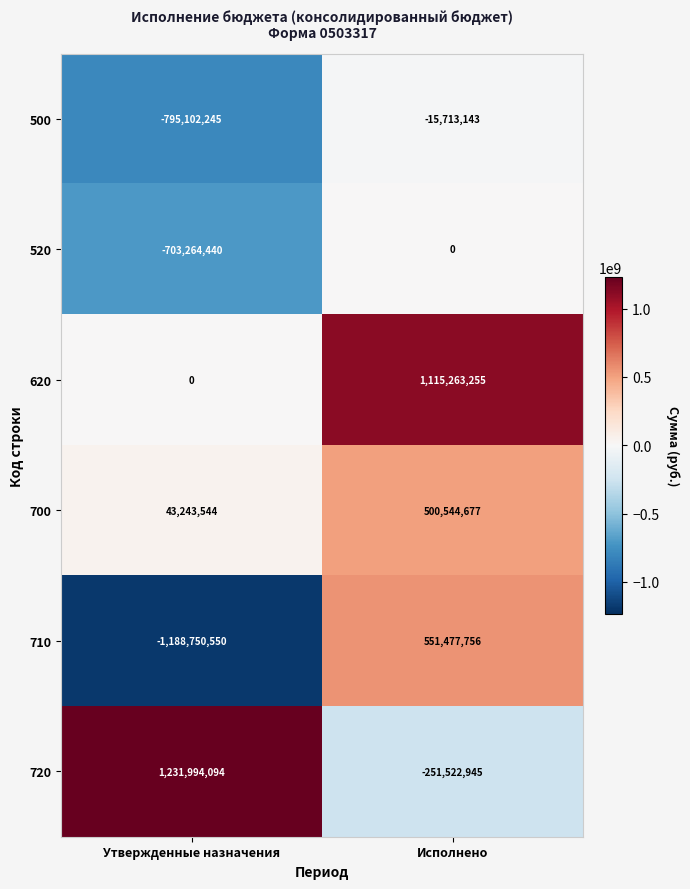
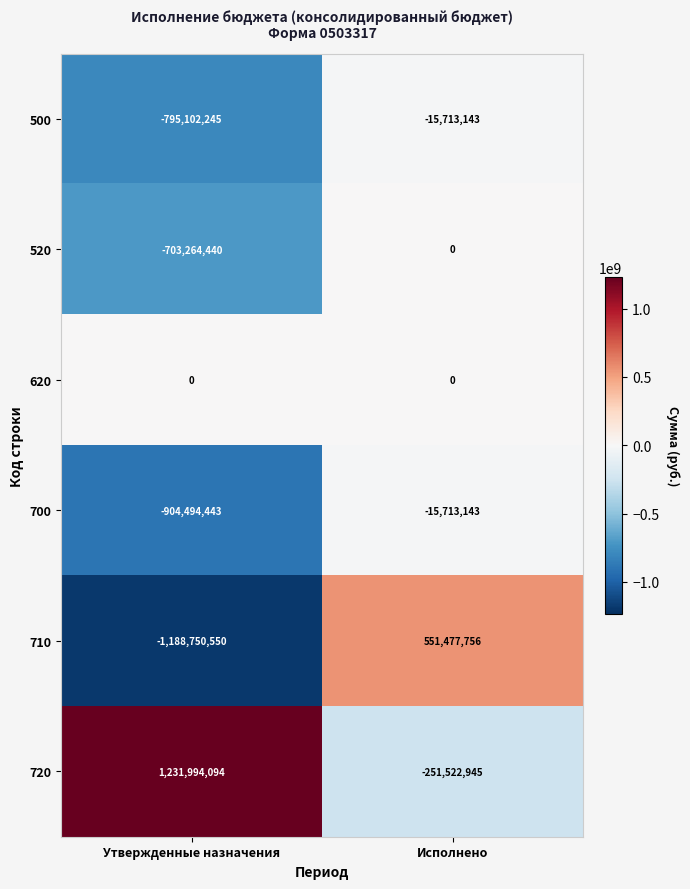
620, Исполнено: 1,115,263,255 -> 0
700, Утвержденные назначения: 43,243,544 -> -904,494,443
700, Исполнено: 500,544,677 -> -15,713,143
